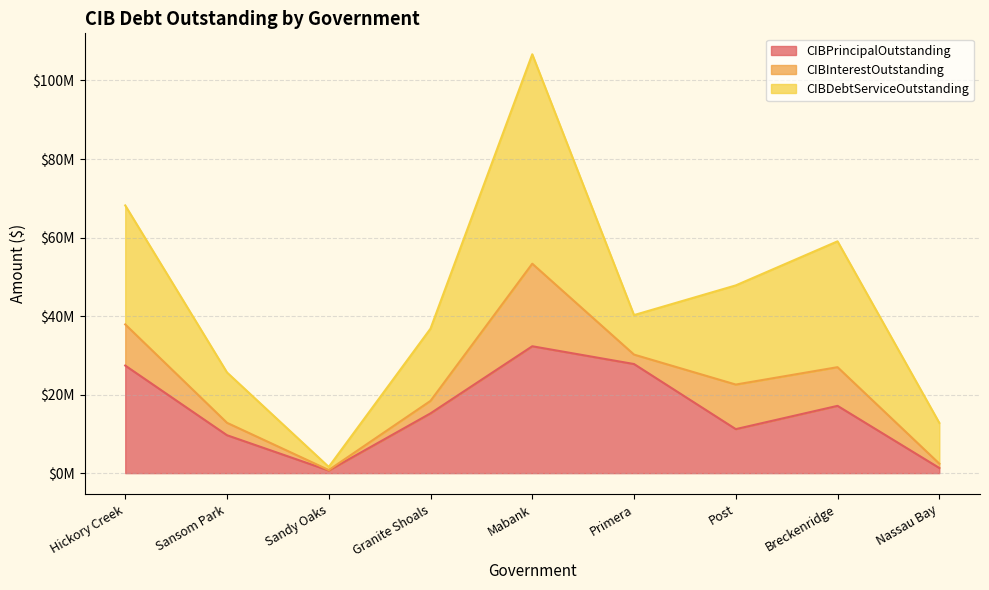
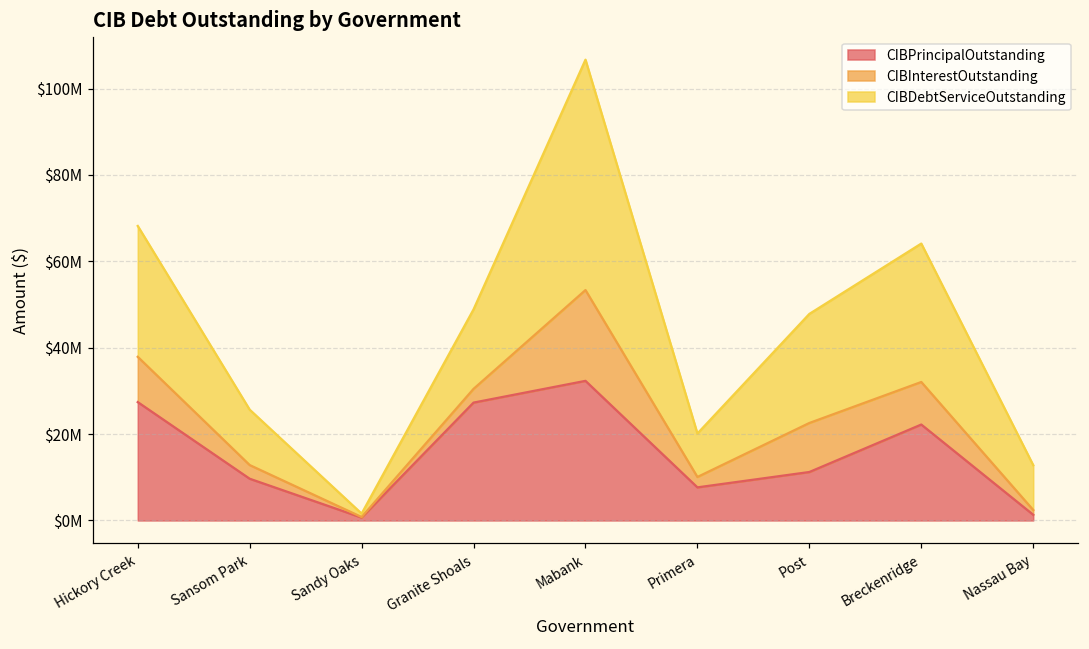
CIBPrincipalOutstanding, Granite Shoals: $15000000 -> $27000000
CIBPrincipalOutstanding, Primera: $28000000 -> $8000000
CIBPrincipalOutstanding, Breckenridge: $17000000 -> $22000000
